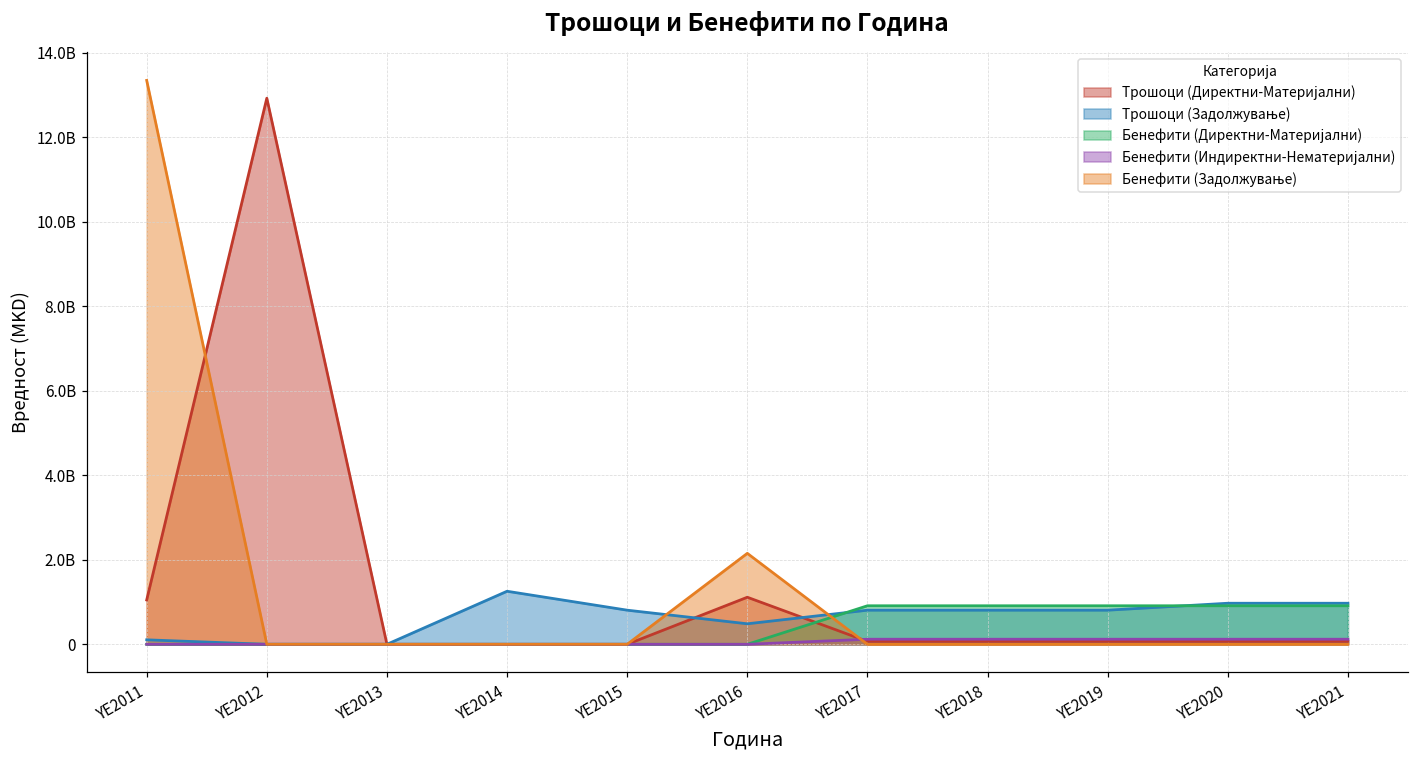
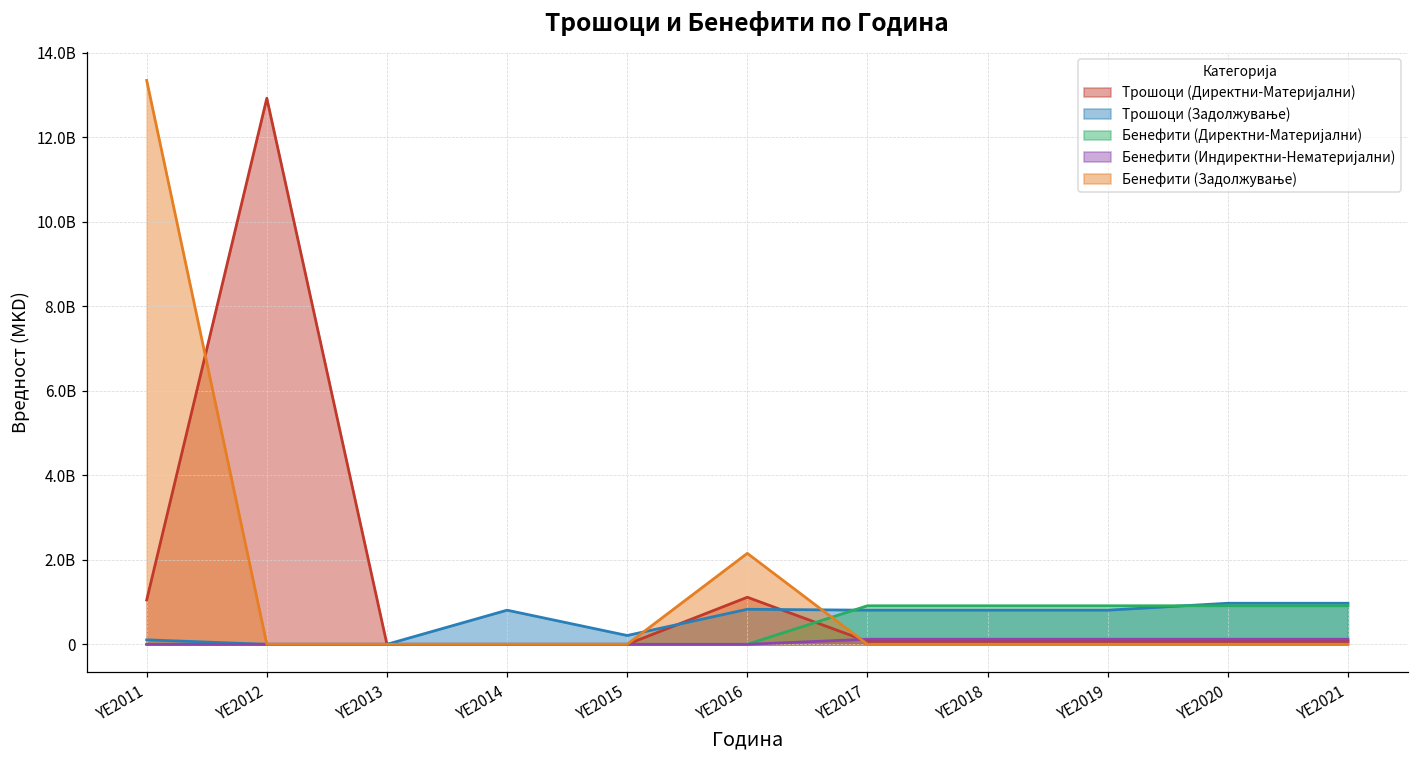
Трошоци (Задолжување), YE2014: 1300000000 -> 800000000
Трошоци (Задолжување), YE2015: 800000000 -> 200000000
Трошоци (Задолжување), YE2016: 500000000 -> 800000000
